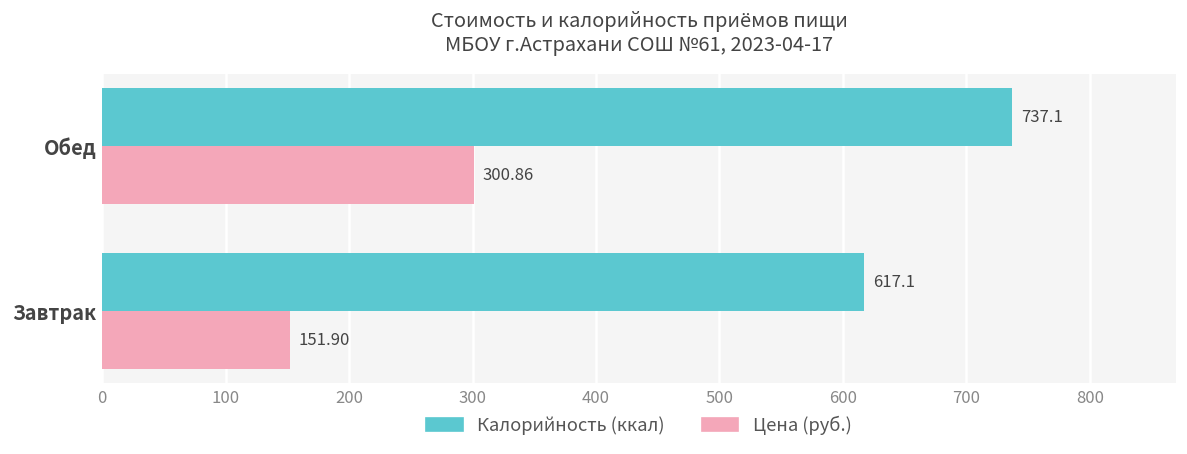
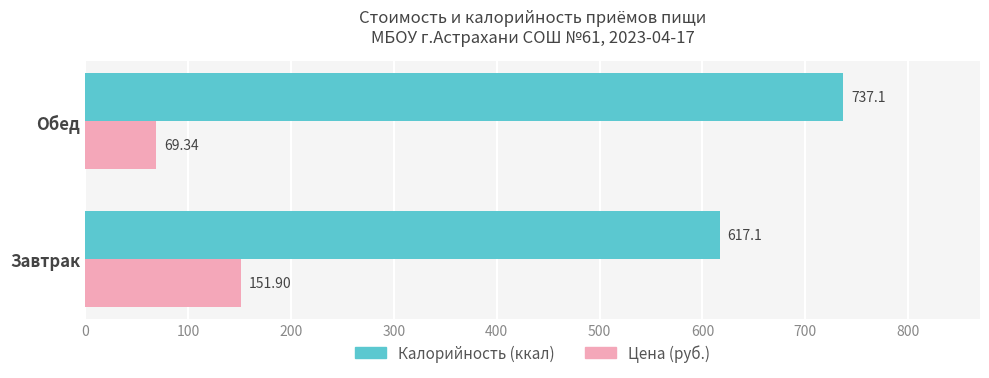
Цена (руб.), Обед: 300.86 -> 69.34
